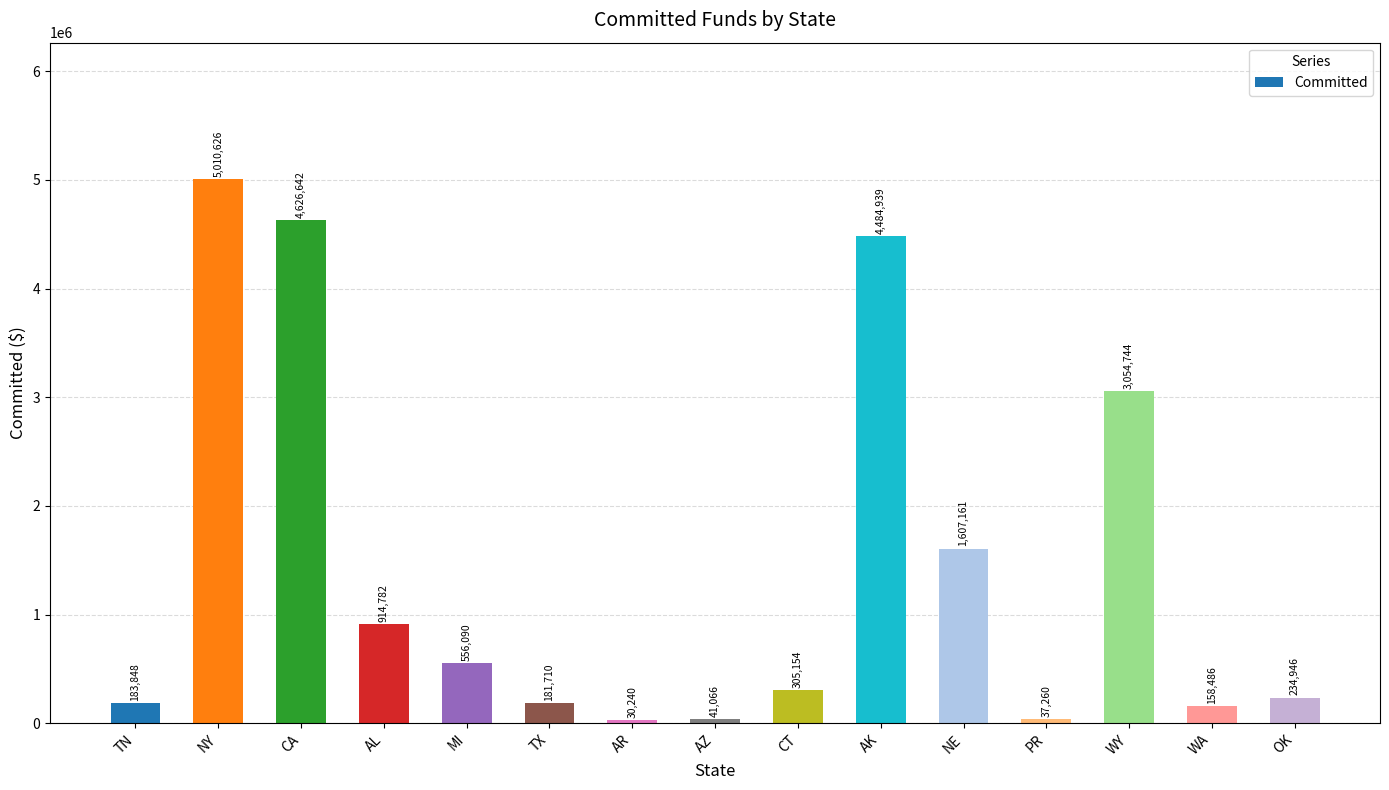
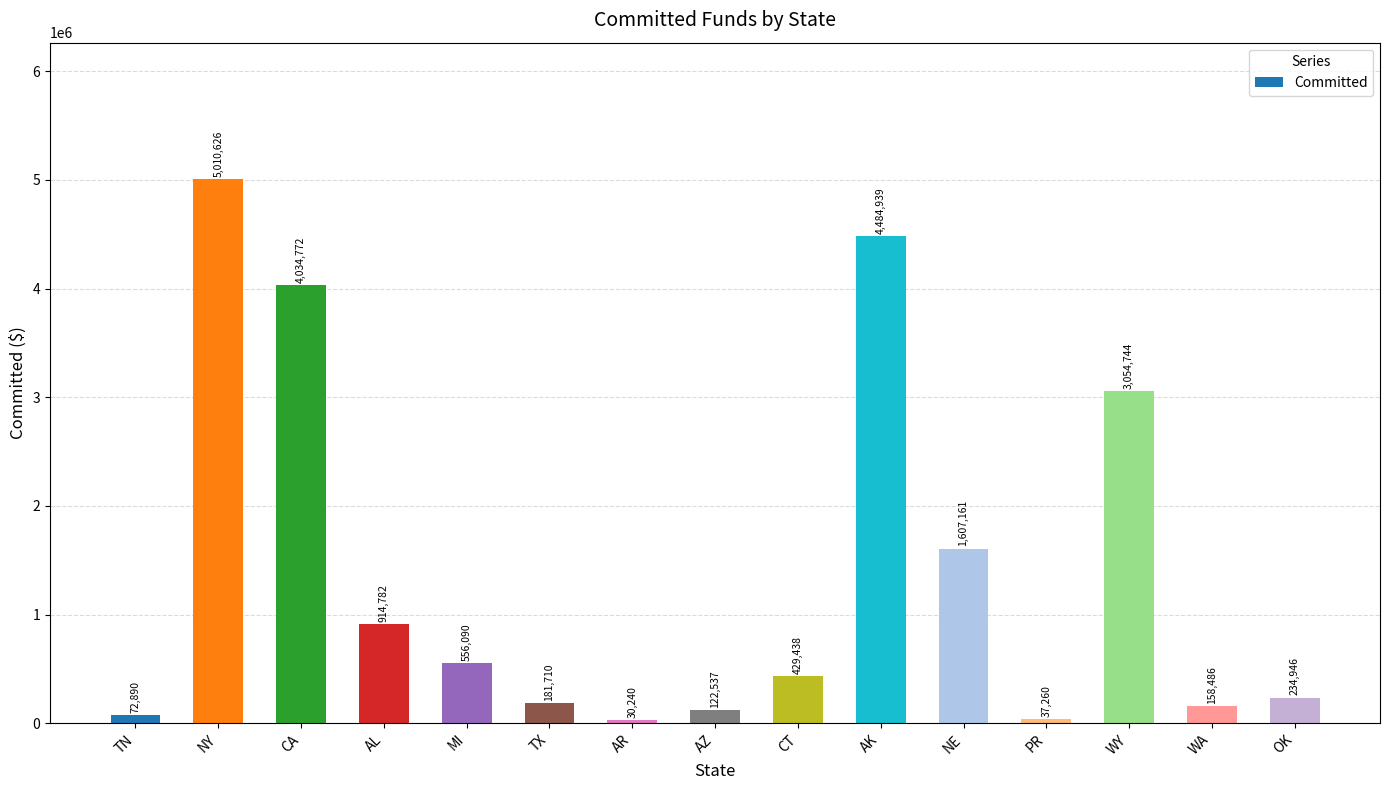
TN: 183,848 -> 72,890
CA: 4,626,642 -> 4,034,772
AZ: 41,066 -> 122,537
CT: 305,154 -> 429,438
